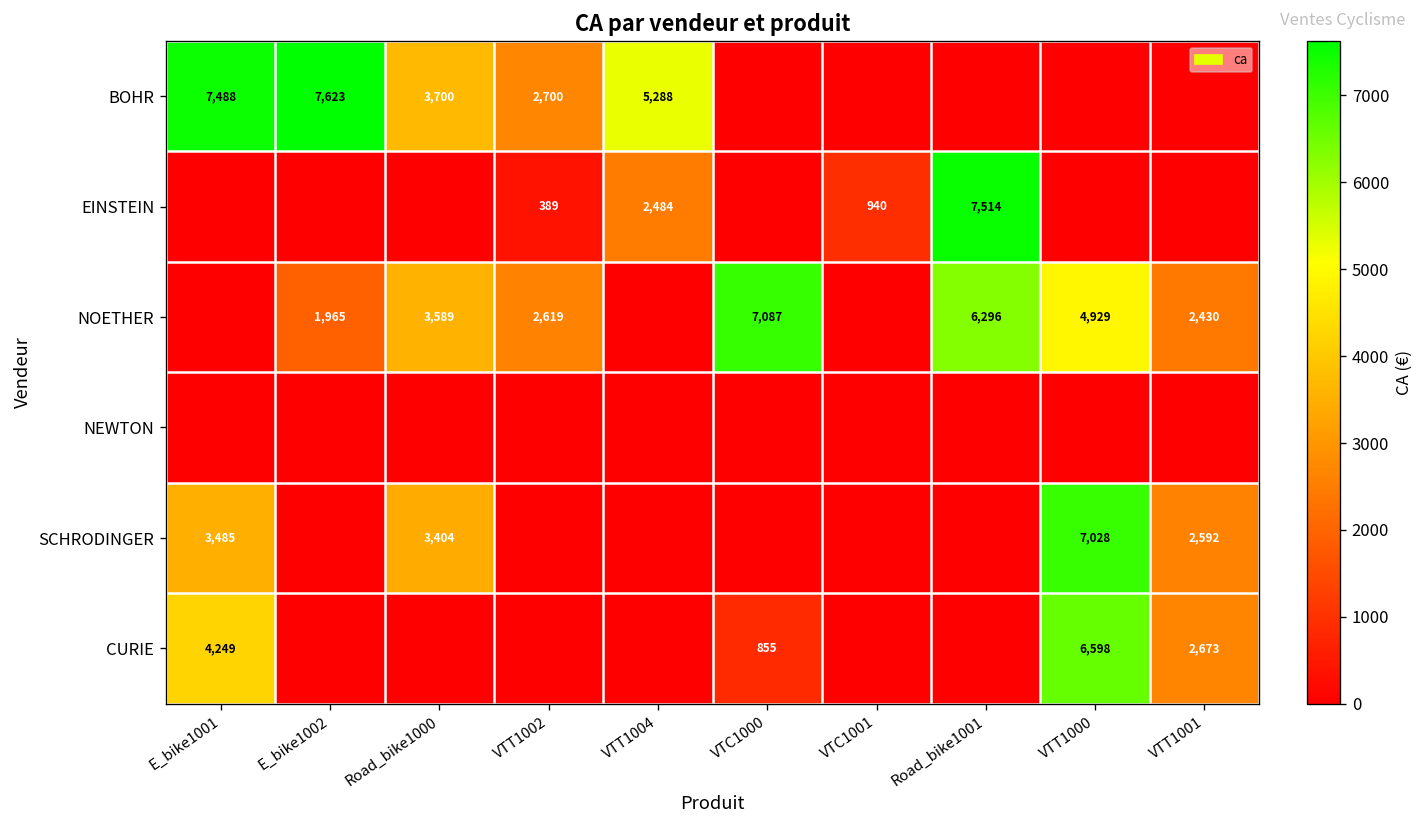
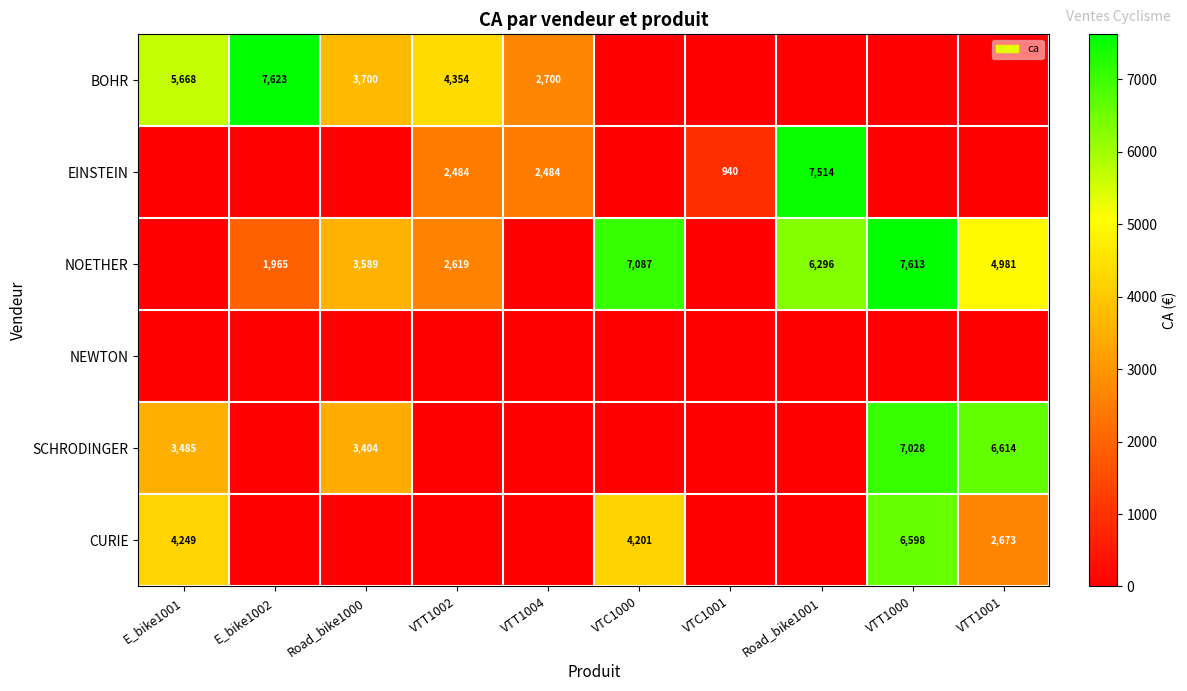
BOHR, E_bike1001: 7,488 -> 5,668
BOHR, VTT1002: 2,700 -> 4,354
BOHR, VTT1004: 5,288 -> 2,700
EINSTEIN, VTT1002: 389 -> 2,484
NOETHER, VTT1000: 4,929 -> 7,613
NOETHER, VTT1001: 2,430 -> 4,981
SCHRODINGER, VTT1001: 2,592 -> 6,614
CURIE, VTC1000: 855 -> 4,201
